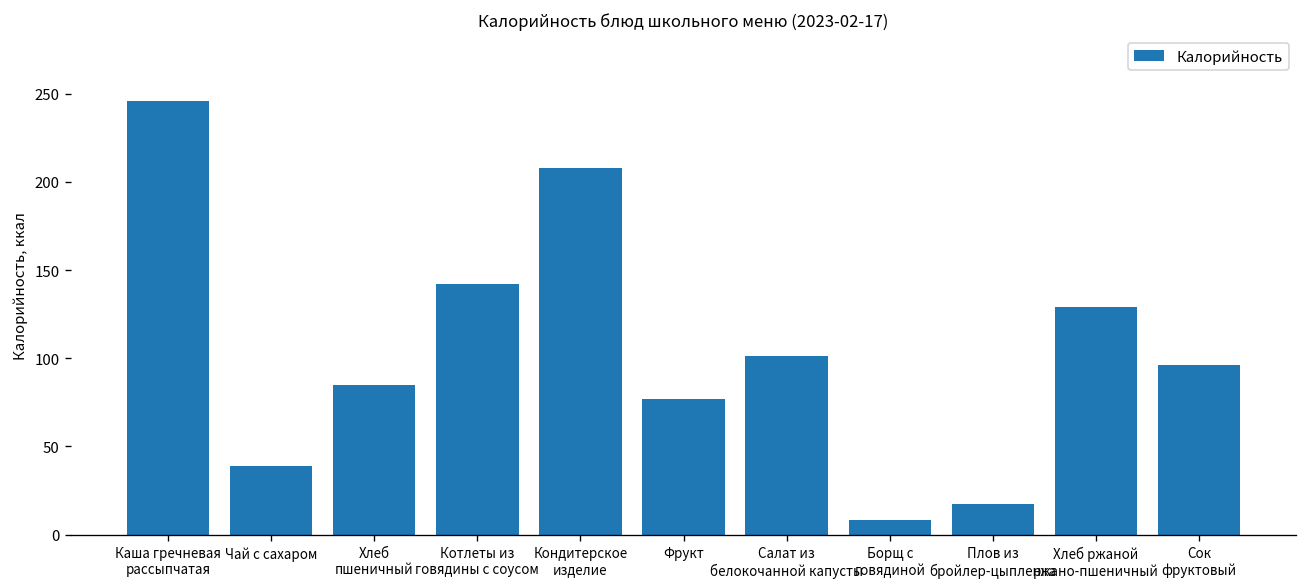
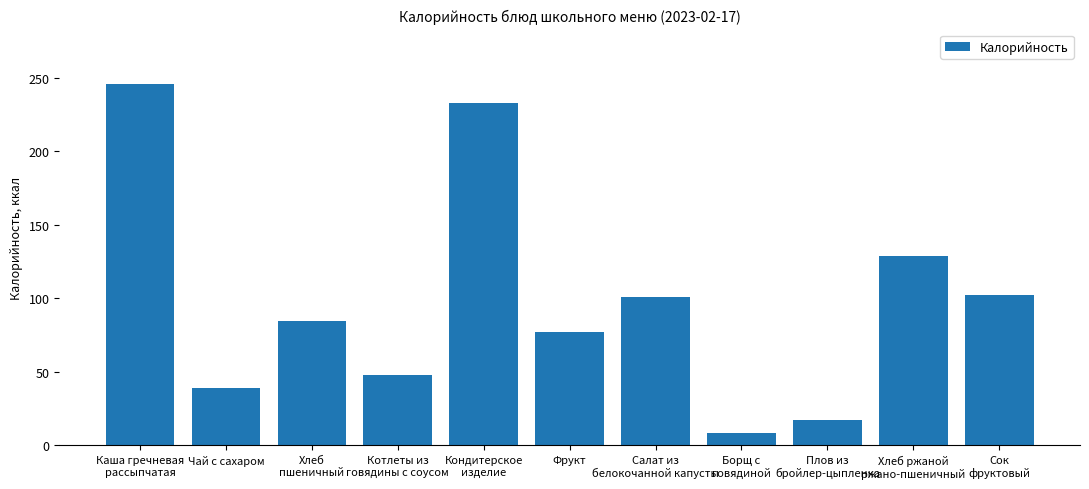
Котлеты из говядины с соусом: 142 -> 48
Кондитерское изделие: 208 -> 233
Сок фруктовый: 96 -> 102
